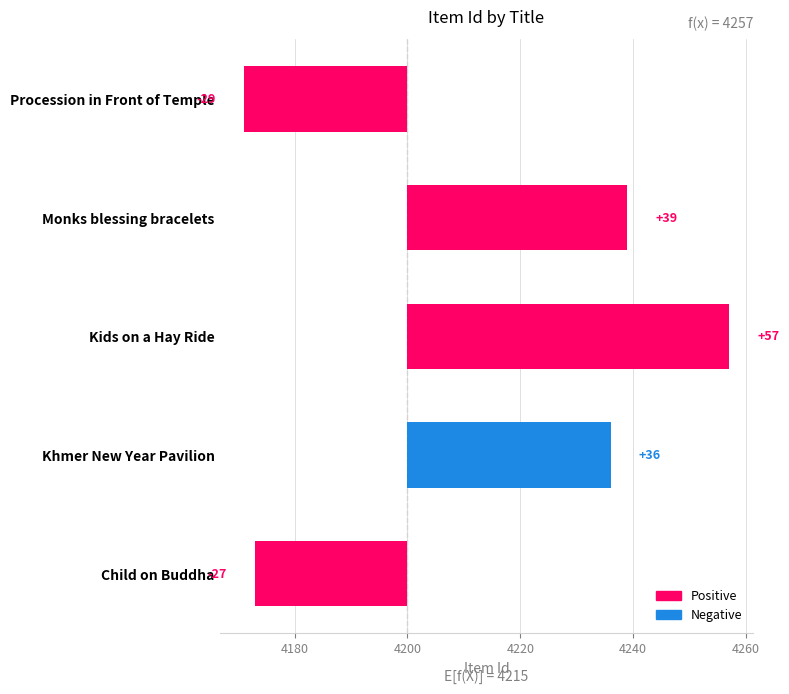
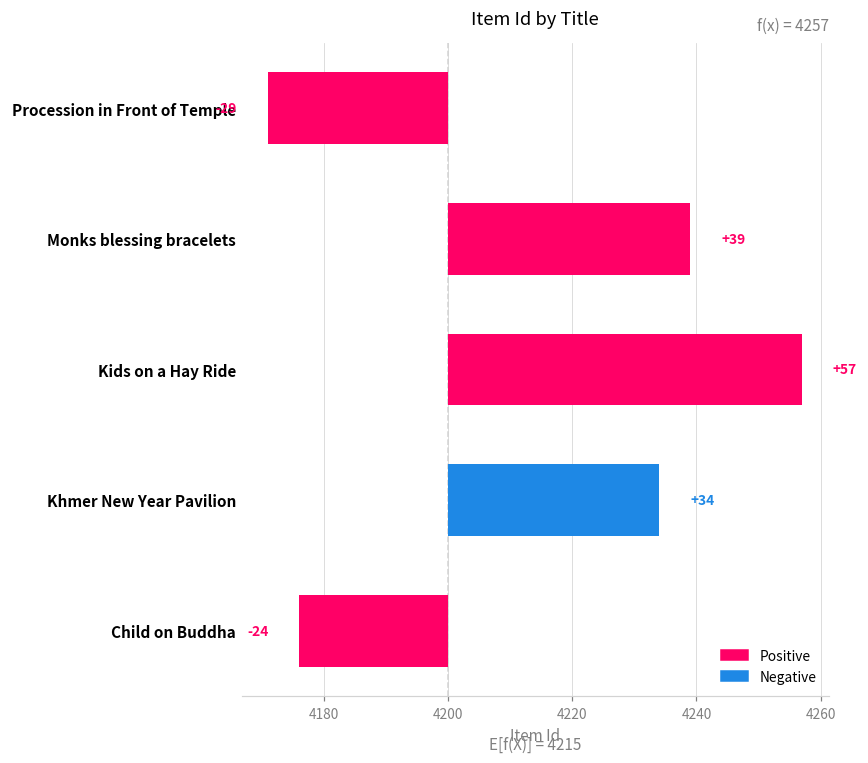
Khmer New Year Pavilion: +36 -> +34
Child on Buddha: -27 -> -24
